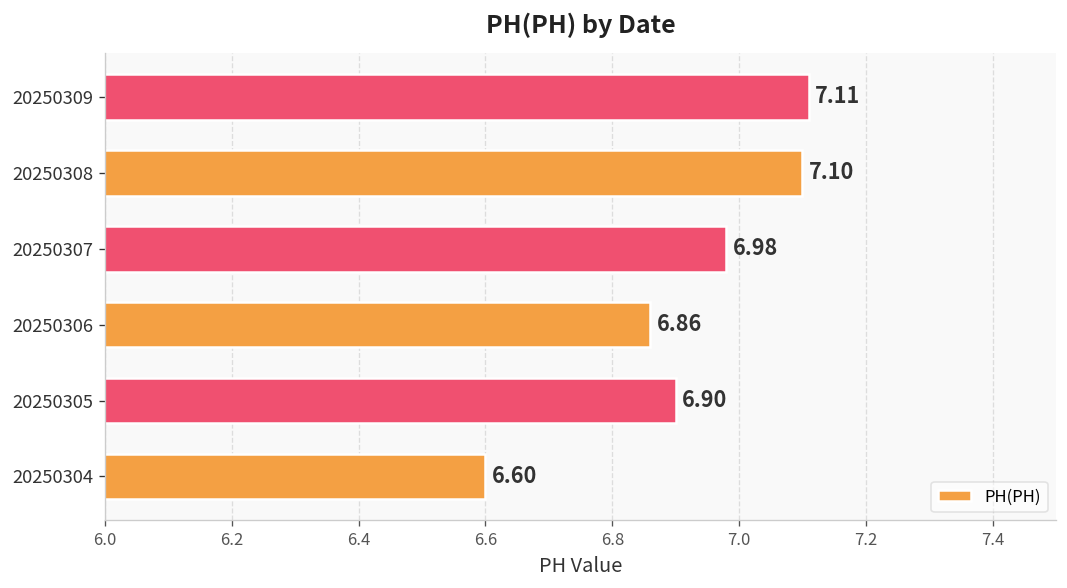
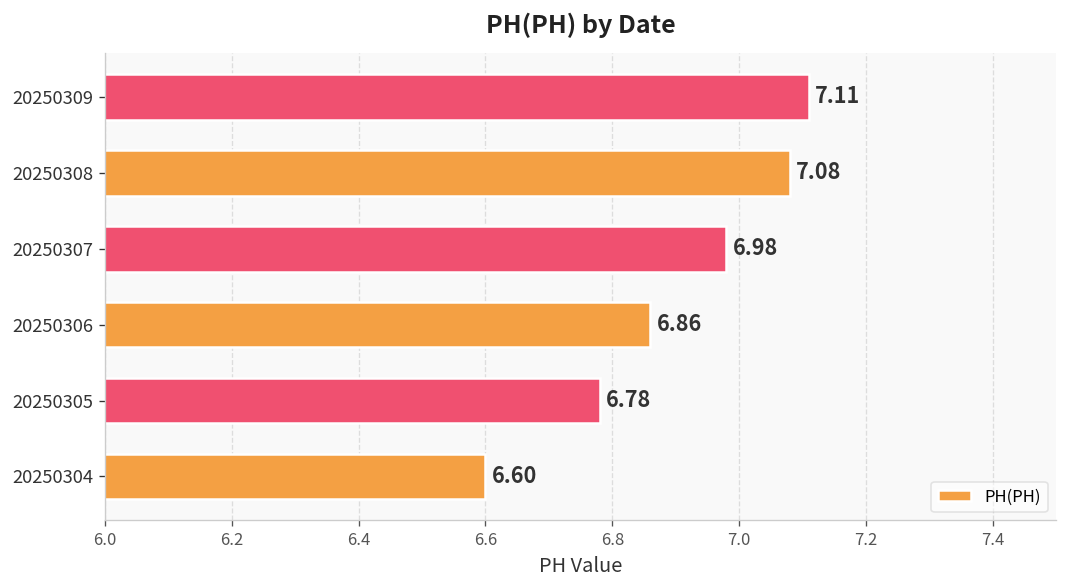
20250308: 7.10 -> 7.08
20250305: 6.90 -> 6.78
